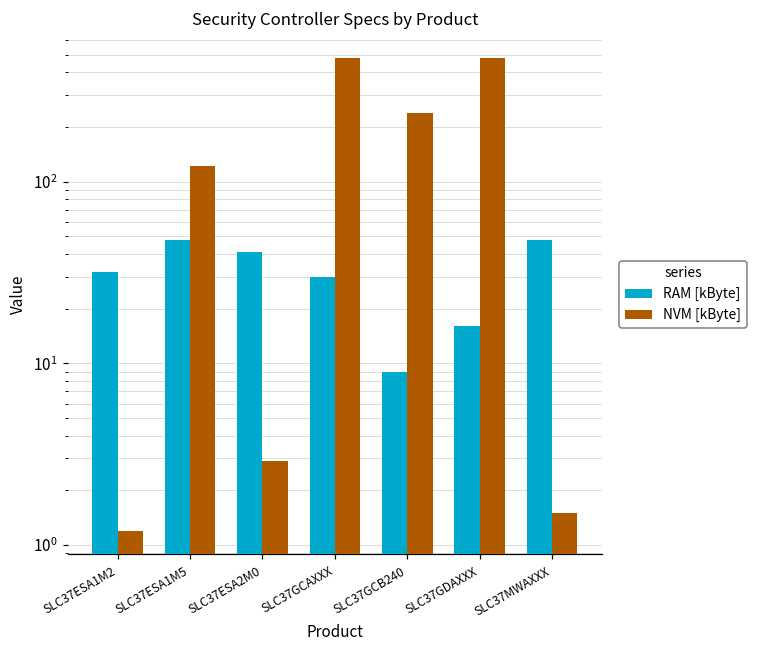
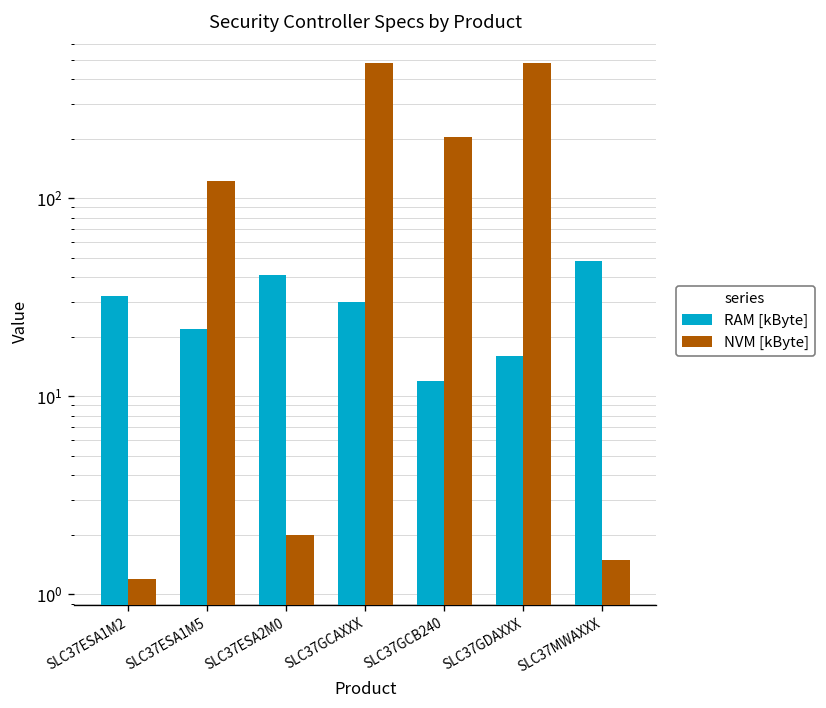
RAM [kByte], SLC37ESA1M5: 48 -> 22
NVM [kByte], SLC37ESA2M0: 2.9 -> 2.0
RAM [kByte], SLC37GCB240: 9 -> 12
NVM [kByte], SLC37GCB240: 240 -> 200
